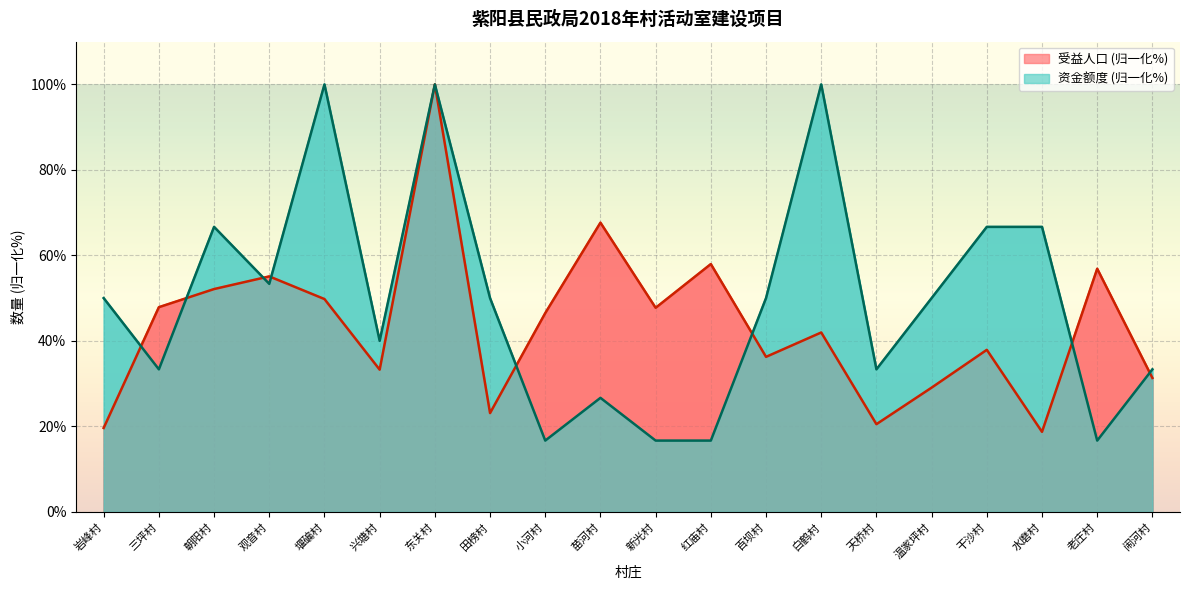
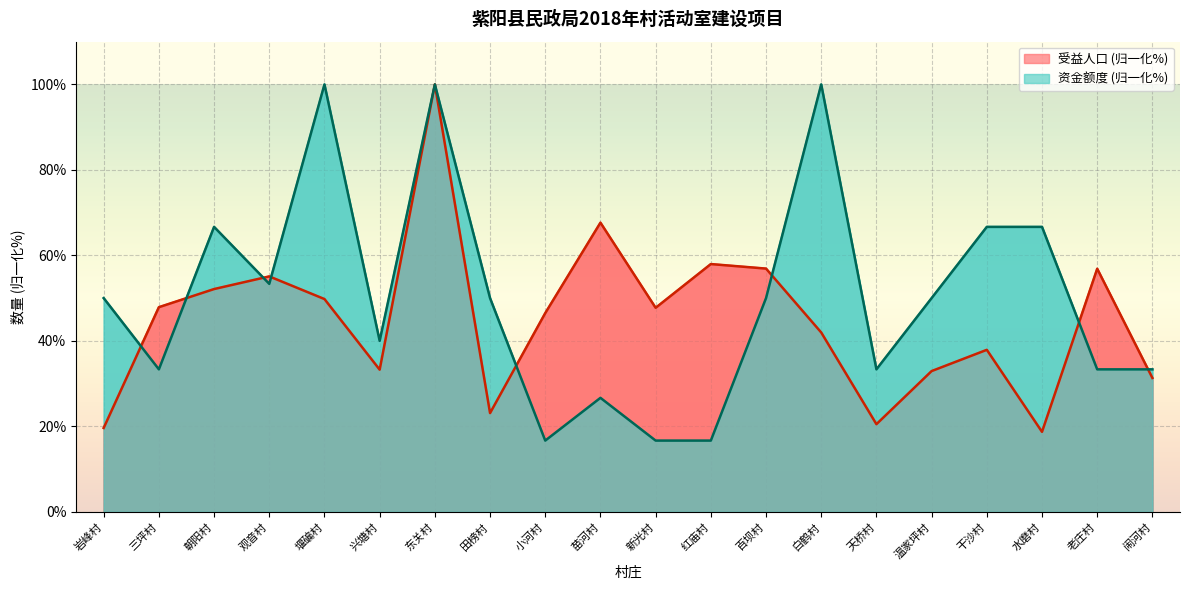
受益人口 (归一化%), 百坝村: 36% -> 57%
受益人口 (归一化%), 温家坪村: 29% -> 33%
资金额度 (归一化%), 老庄村: 17% -> 33%
